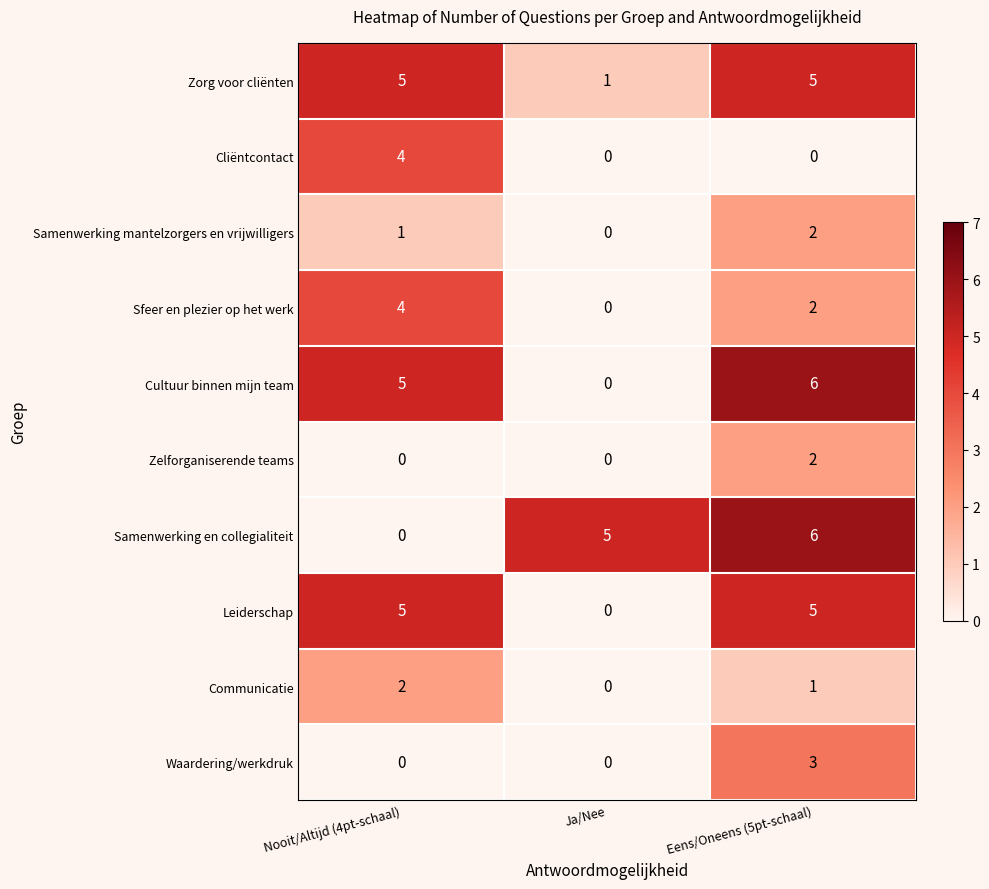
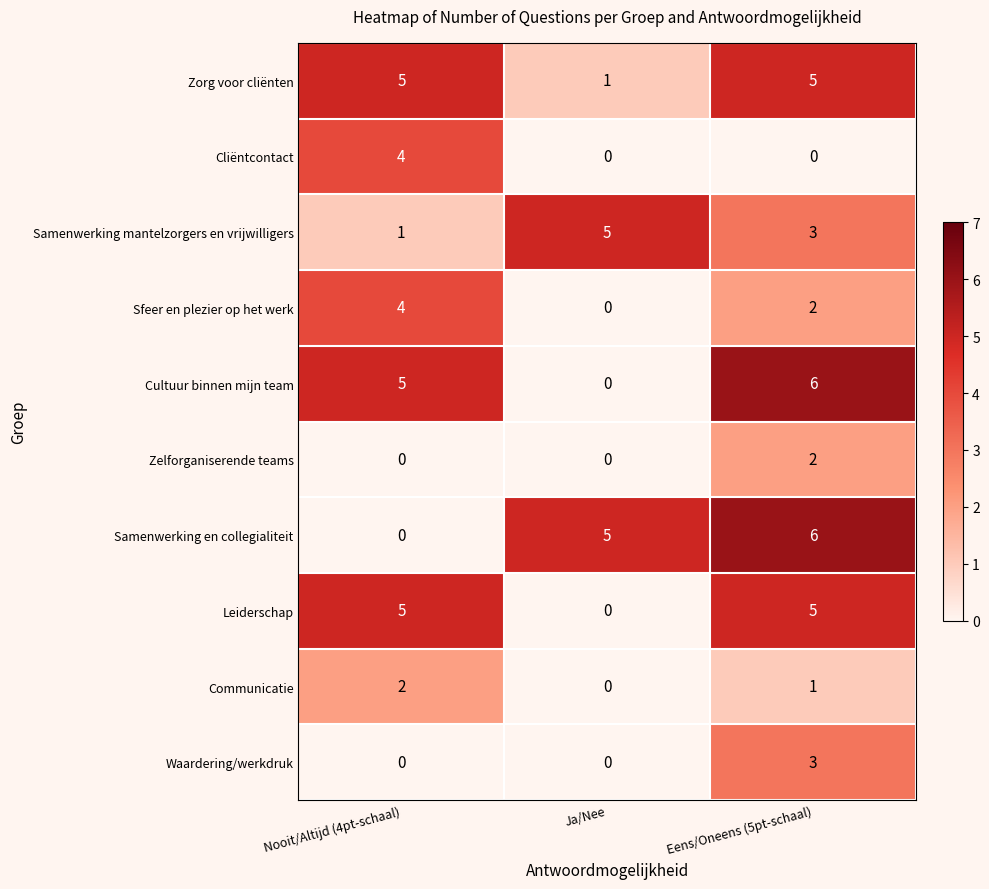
Samenwerking mantelzorgers en vrijwilligers, Ja/Nee: 0 -> 5
Samenwerking mantelzorgers en vrijwilligers, Eens/Oneens (5pt-schaal): 2 -> 3
